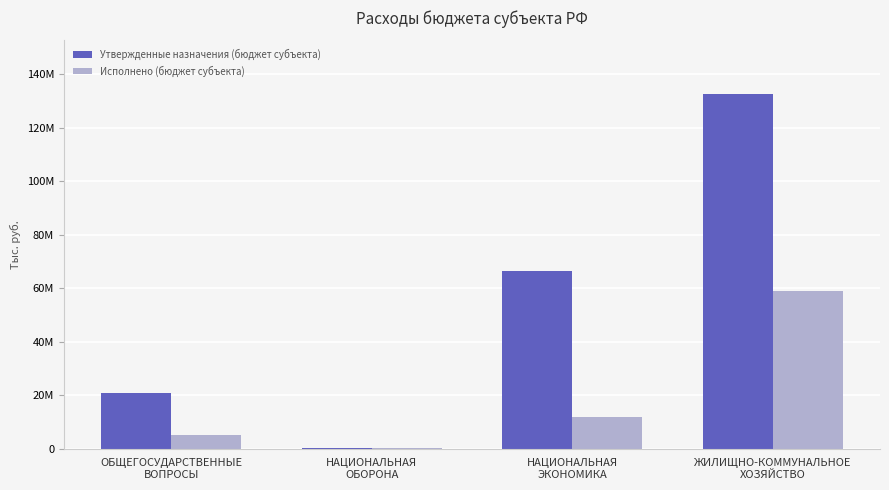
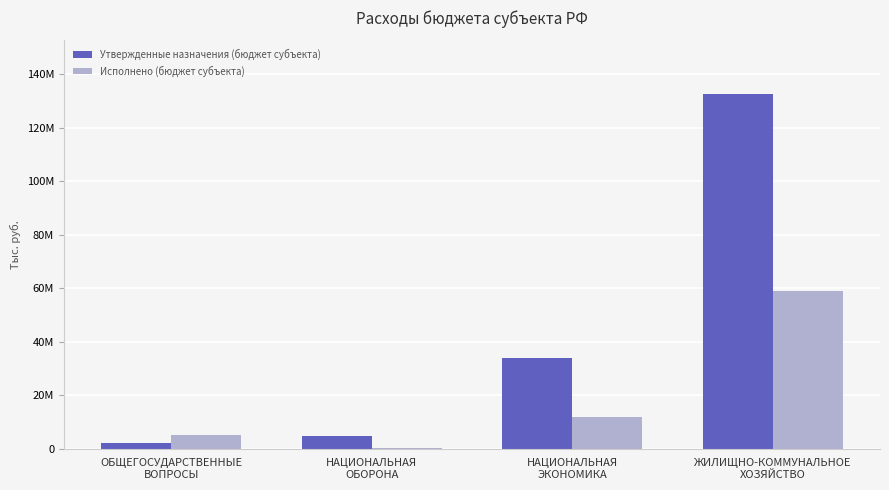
Утвержденные назначения (бюджет субъекта), ОБЩЕГОСУДАРСТВЕННЫЕ ВОПРОСЫ: 21000000 -> 2000000
Утвержденные назначения (бюджет субъекта), НАЦИОНАЛЬНАЯ ОБОРОНА: 0 -> 5000000
Утвержденные назначения (бюджет субъекта), НАЦИОНАЛЬНАЯ ЭКОНОМИКА: 66000000 -> 34000000
